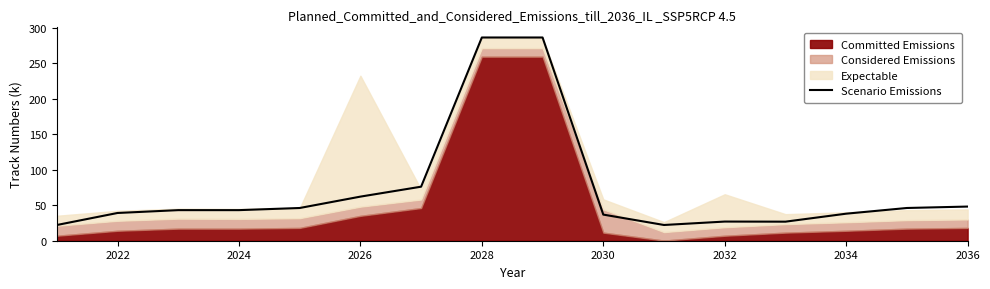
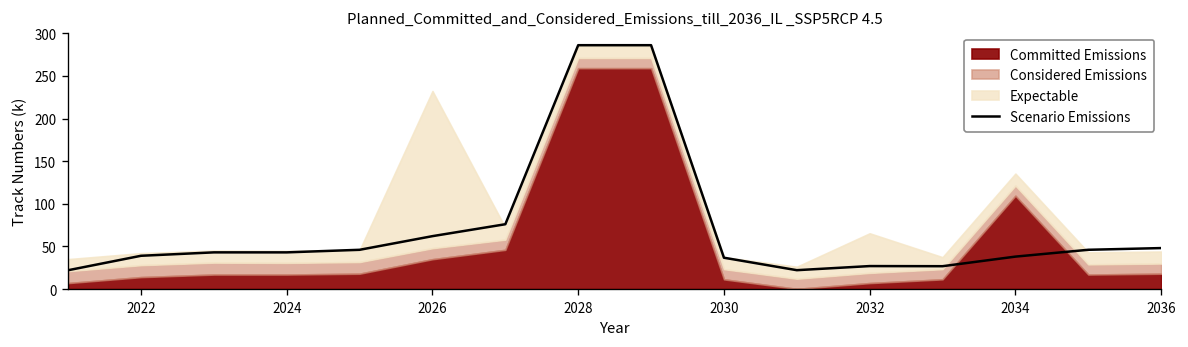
Considered Emissions, 2030: 30 -> 10
Committed Emissions, 2034: 10 -> 110
